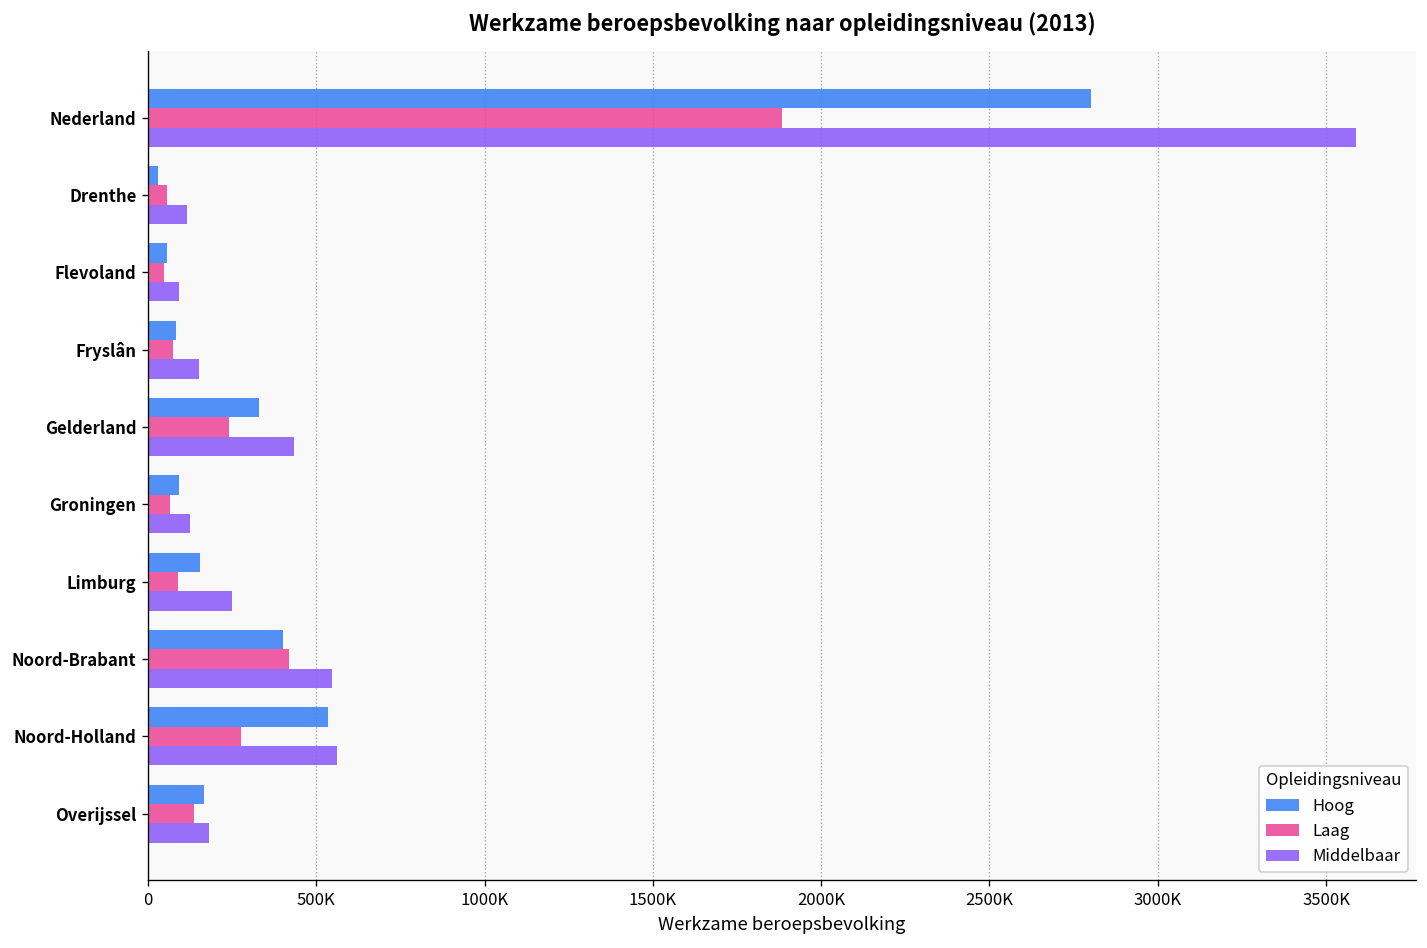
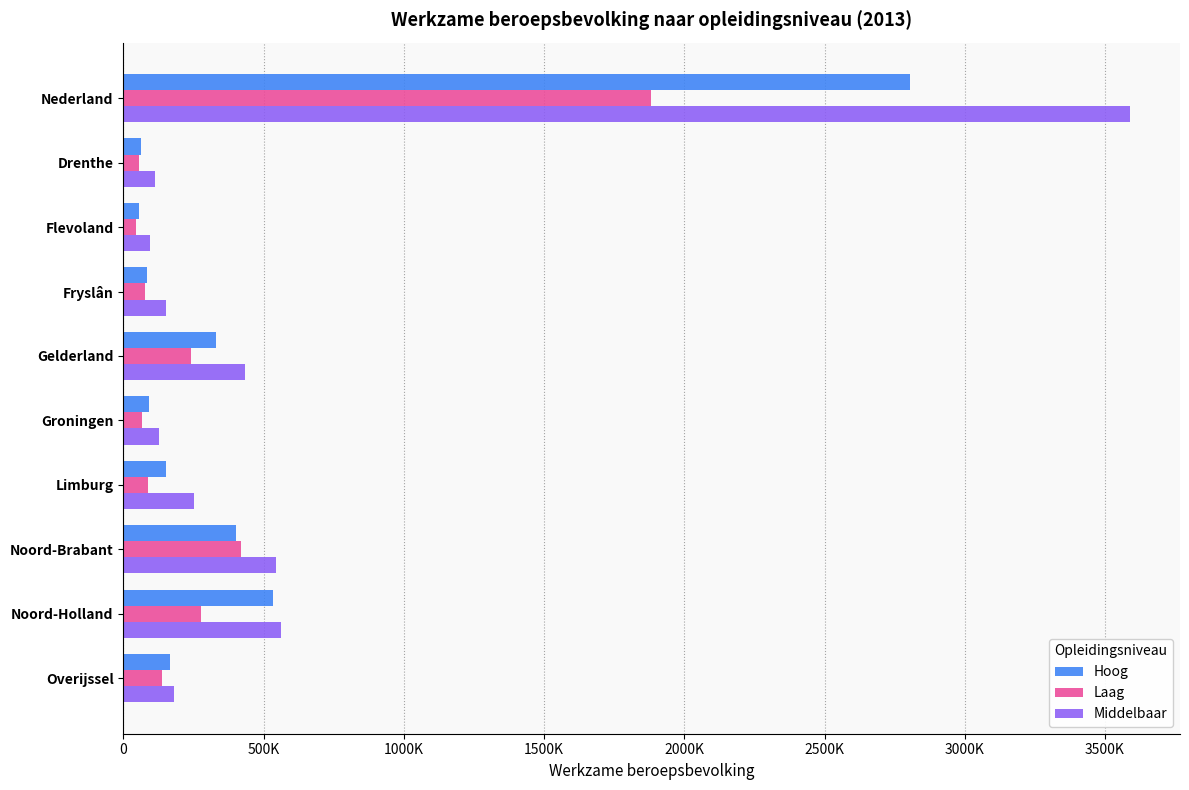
Hoog, Drenthe: 30000 -> 60000
